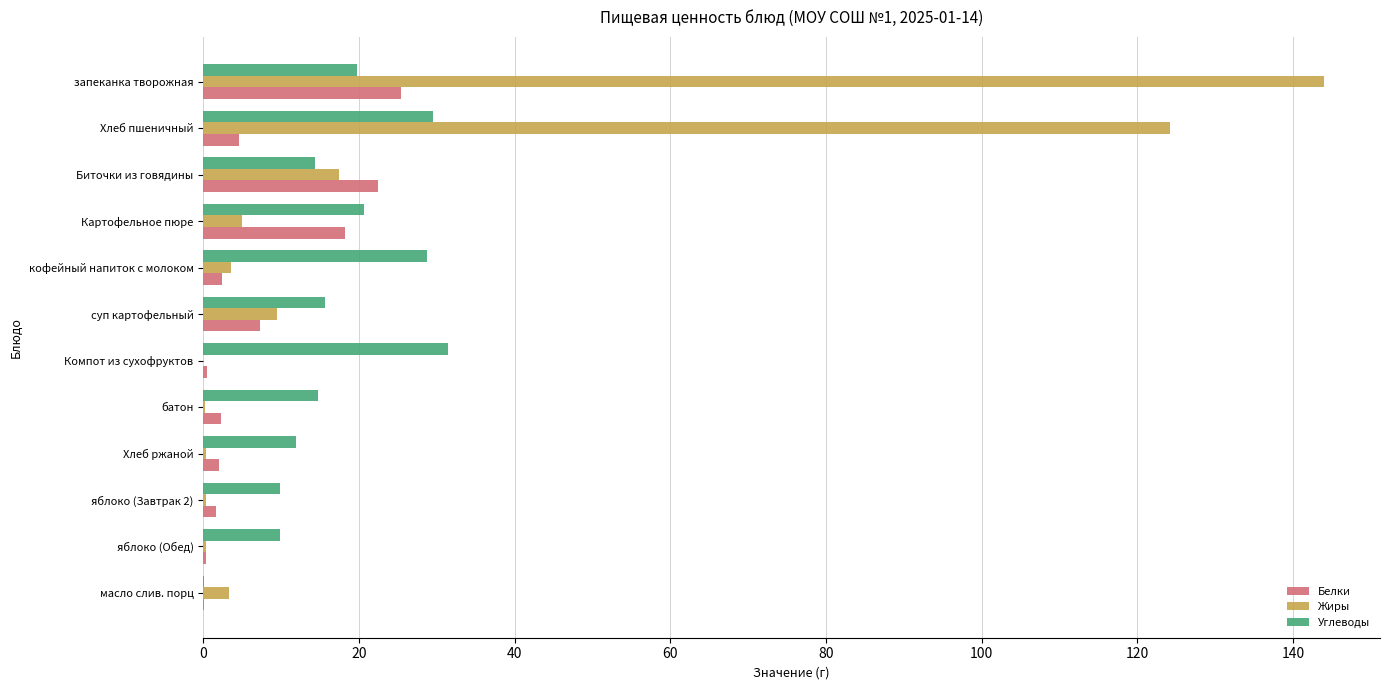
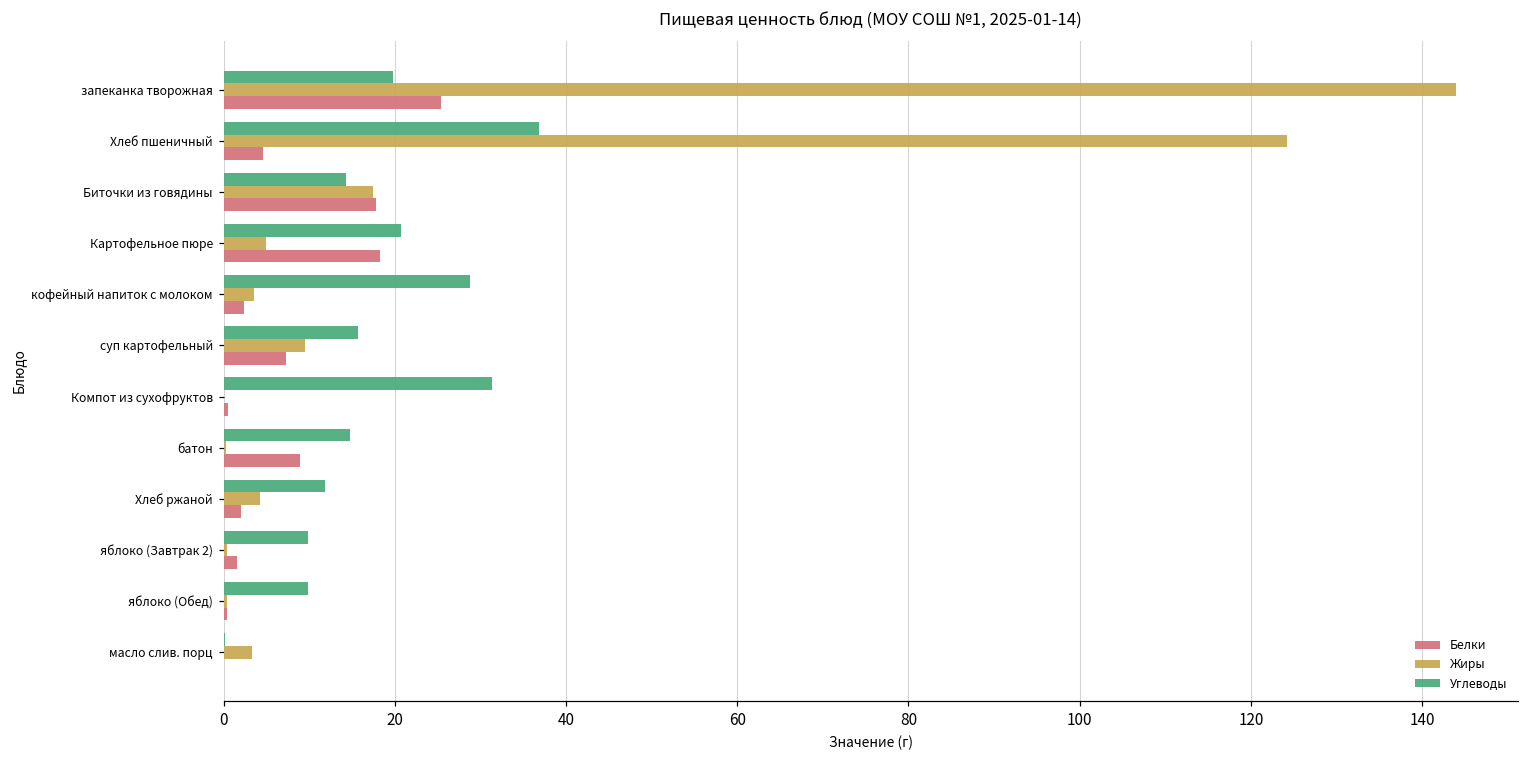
Углеводы, Хлеб пшеничный: 30 -> 37
Белки, Биточки из говядины: 23 -> 18
Белки, батон: 2 -> 9
Жиры, Хлеб ржаной: 0 -> 4
